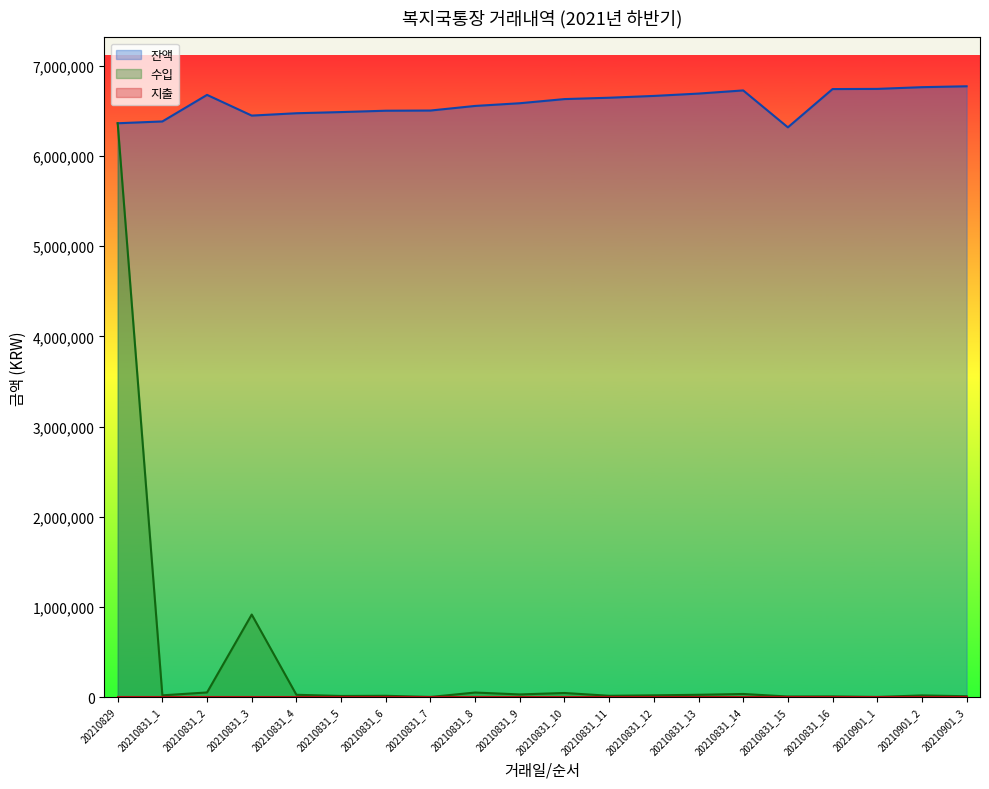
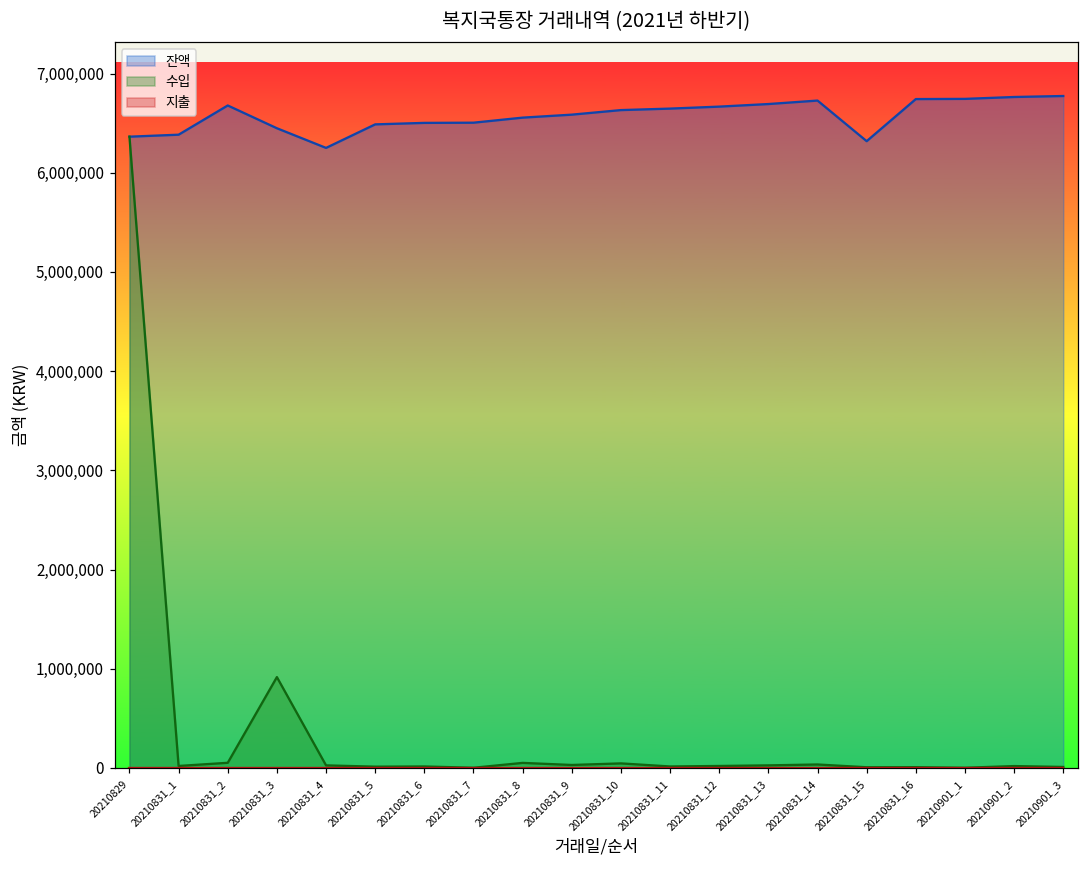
잔액, 20210831_4: 6,500,000 -> 6,300,000
